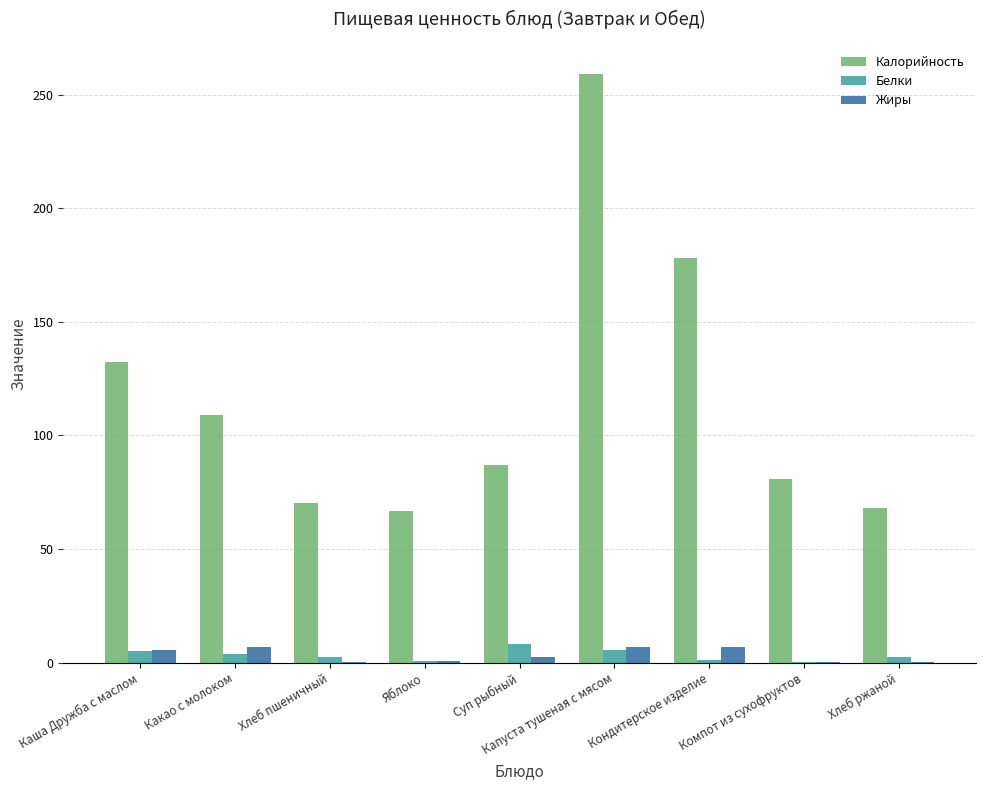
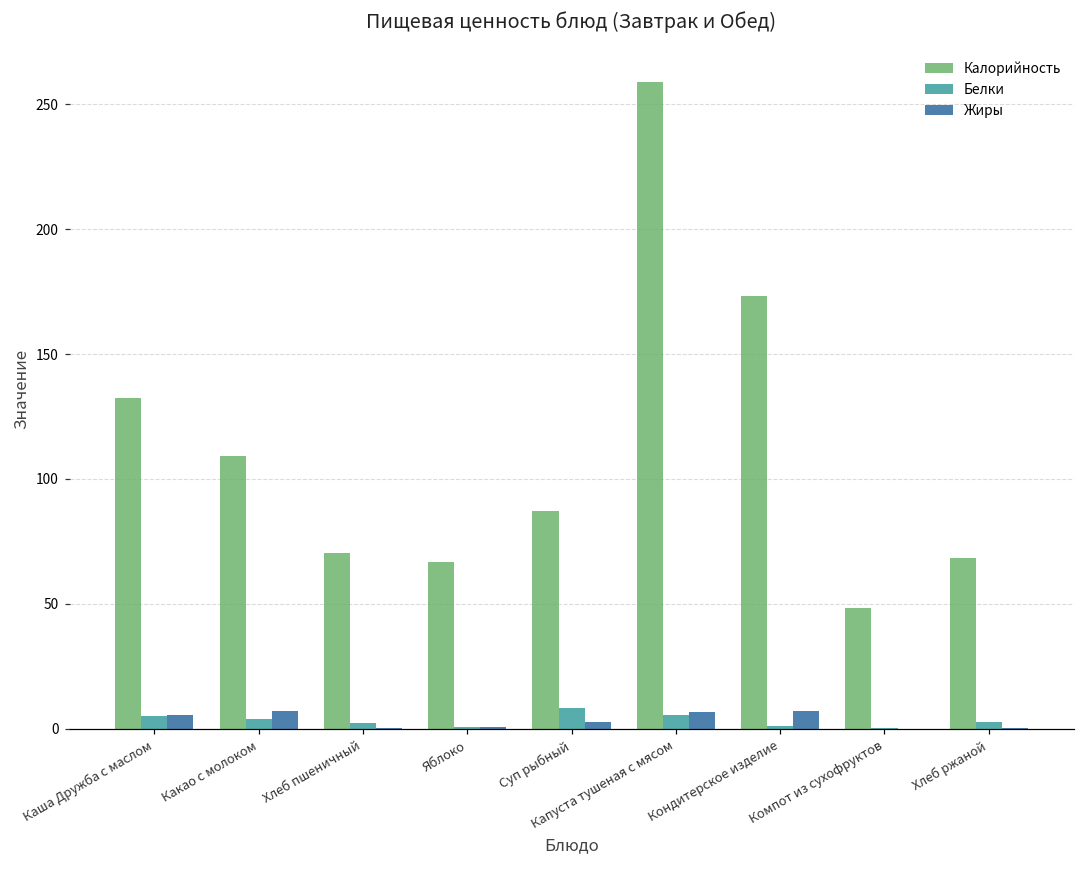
Калорийность, Кондитерское изделие: 178 -> 173
Калорийность, Компот из сухофруктов: 81 -> 49
